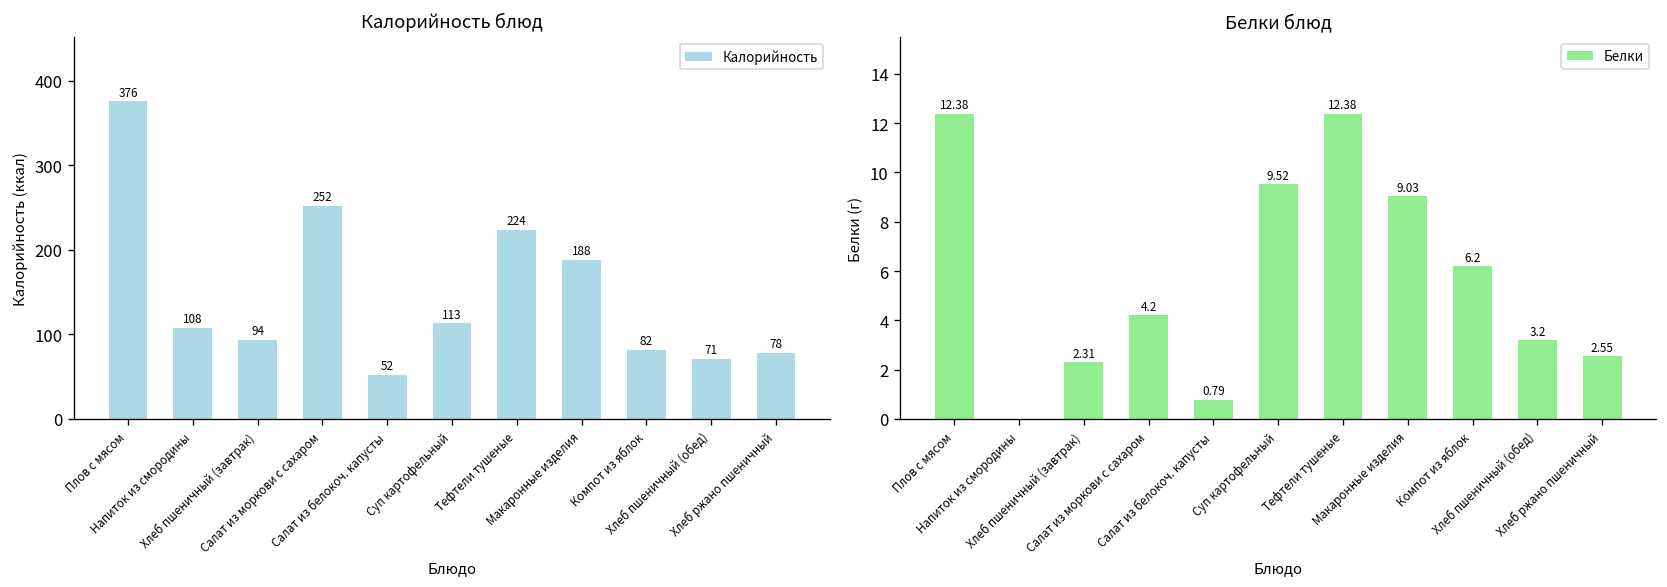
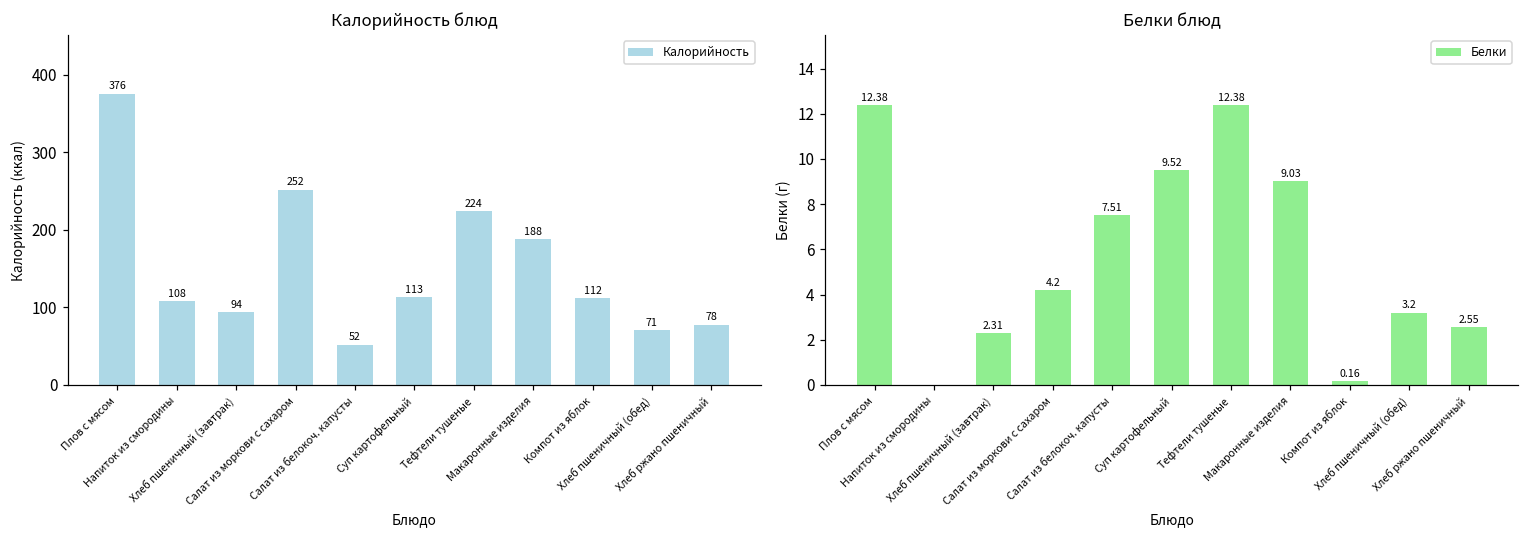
Калорийность блюд, Компот из яблок: 82 -> 112
Белки блюд, Салат из белокоч. капусты: 0.79 -> 7.51
Белки блюд, Компот из яблок: 6.2 -> 0.16
